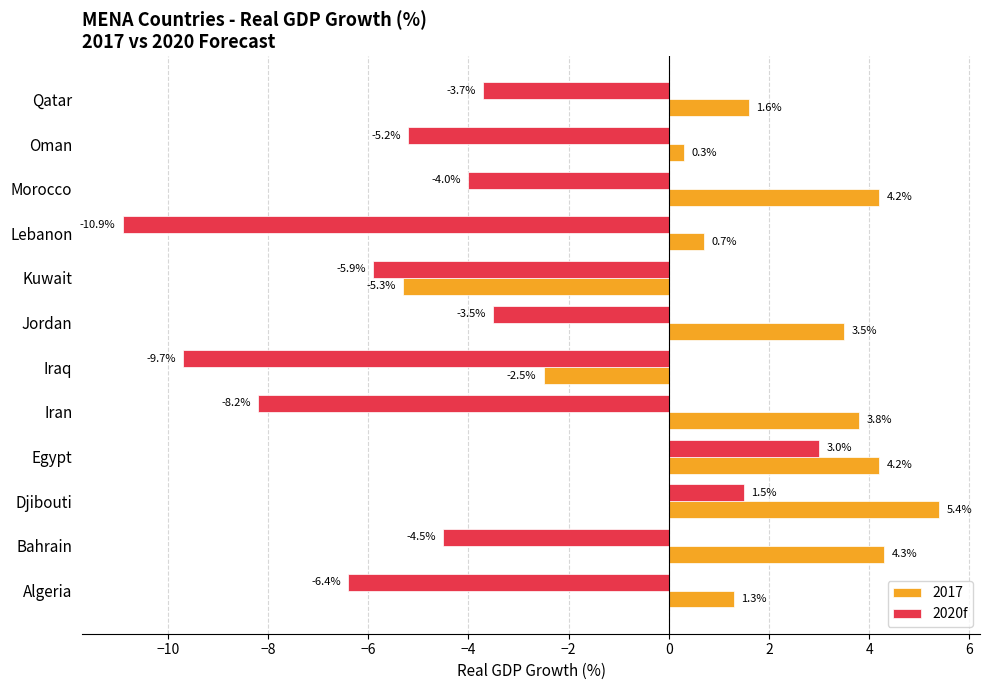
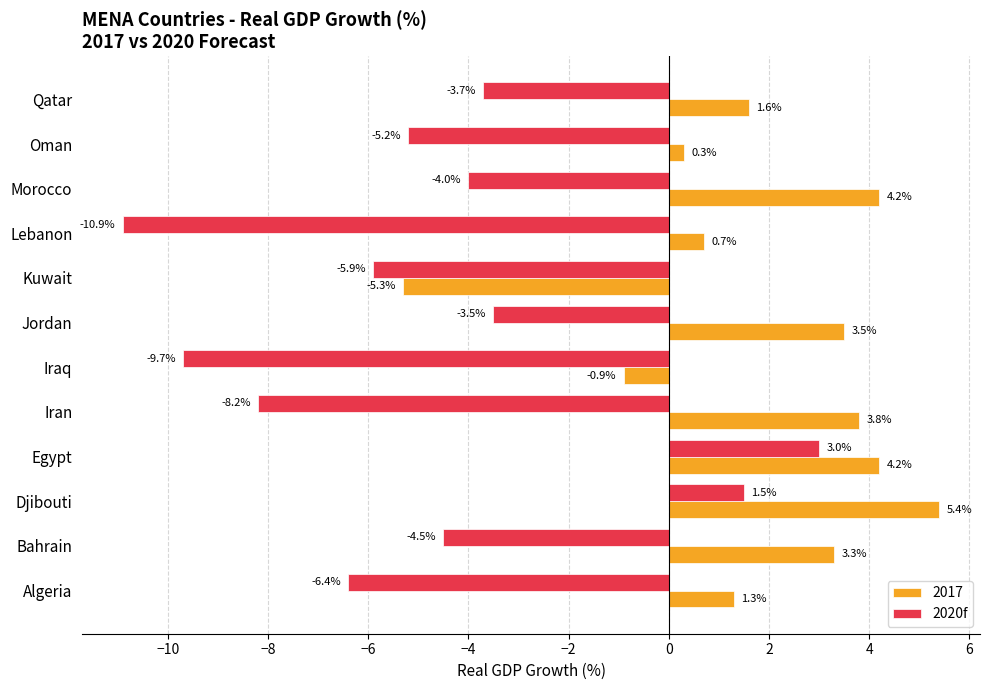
2017, Iraq: -2.5% -> -0.9%
2017, Bahrain: 4.3% -> 3.3%
